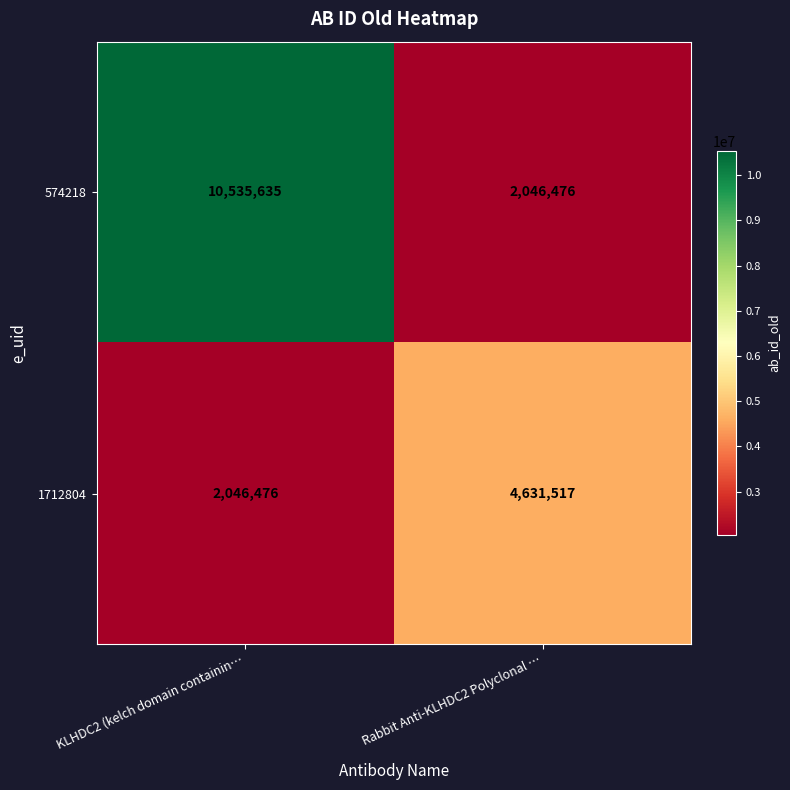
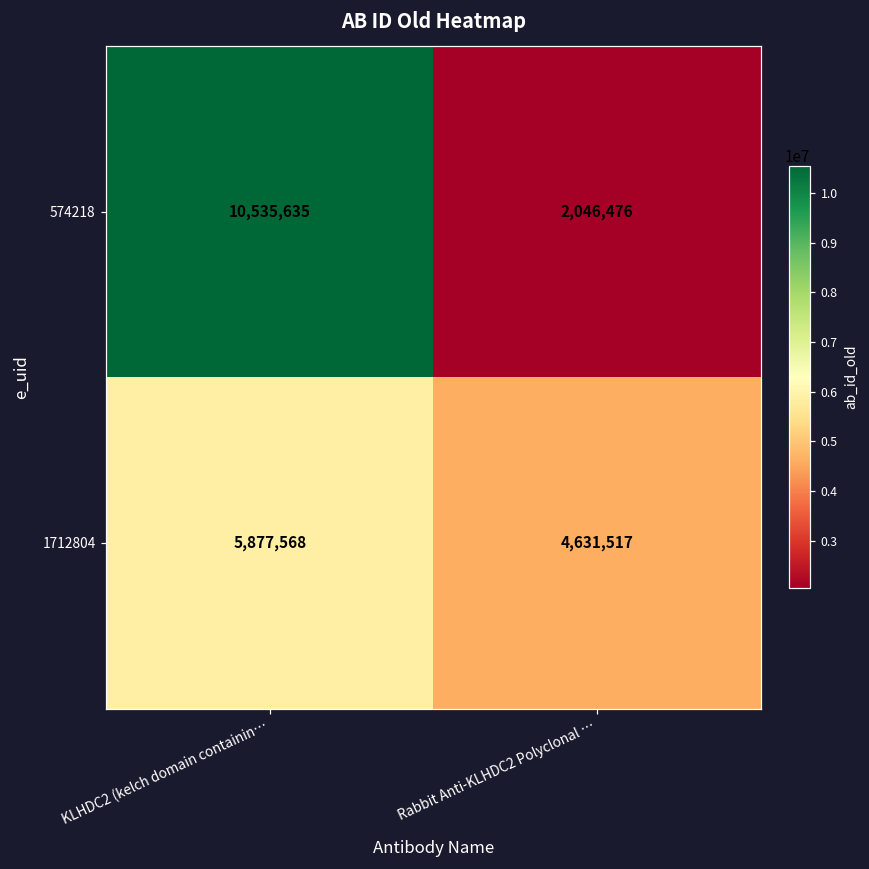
1712804, KLHDC2 (kelch domain containin…: 2,046,476 -> 5,877,568
